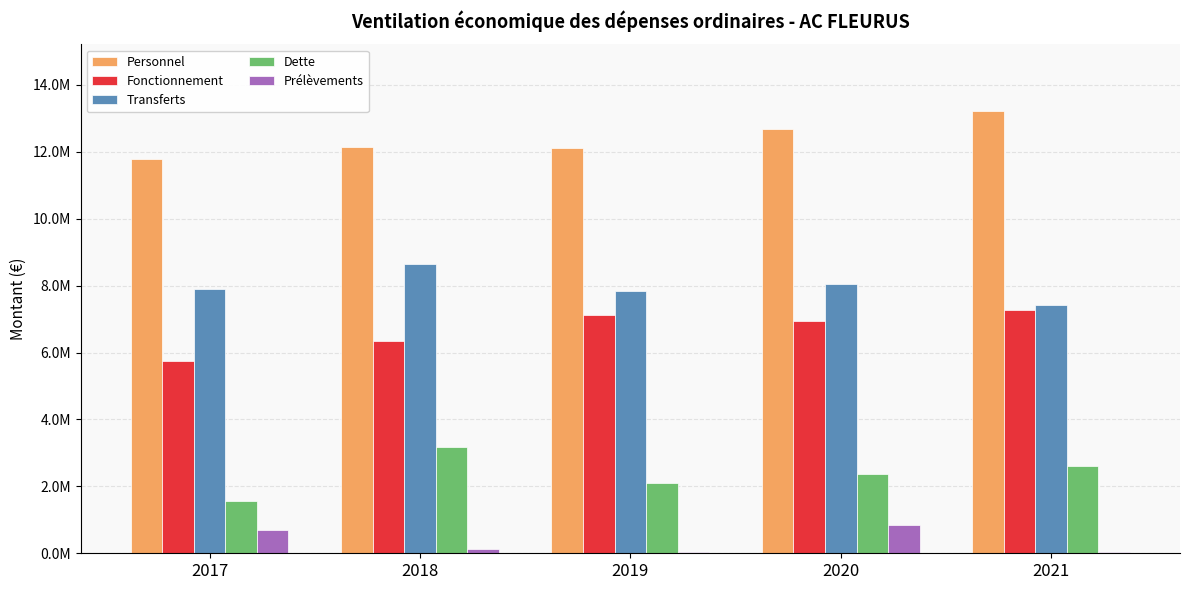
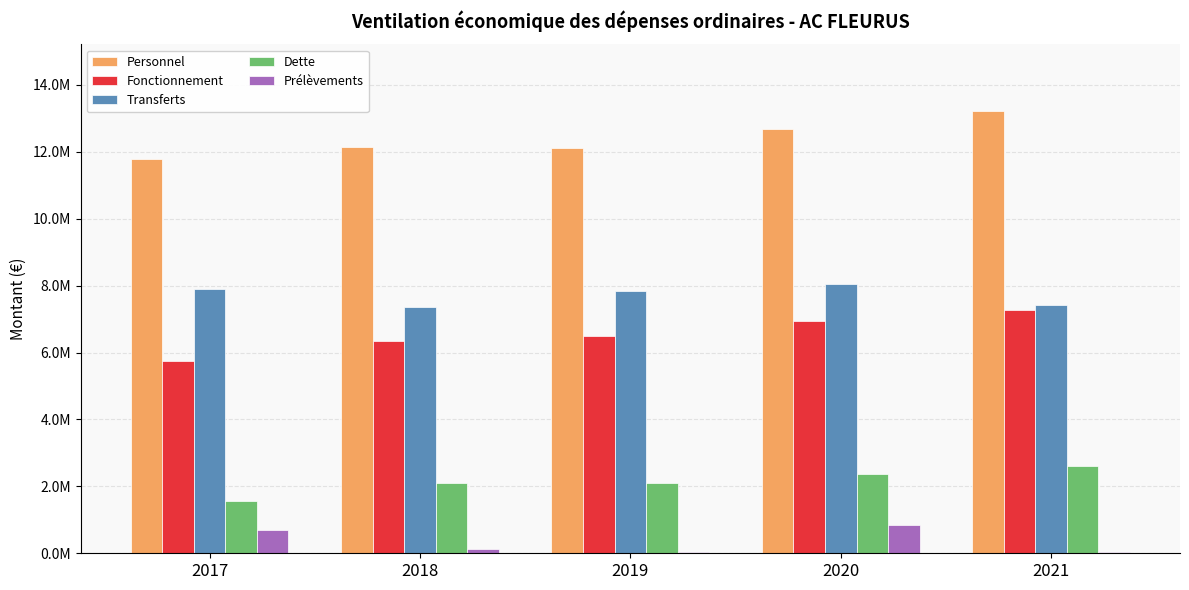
Transferts, 2018: 8600000 -> 7300000
Dette, 2018: 3200000 -> 2100000
Fonctionnement, 2019: 7100000 -> 6500000
